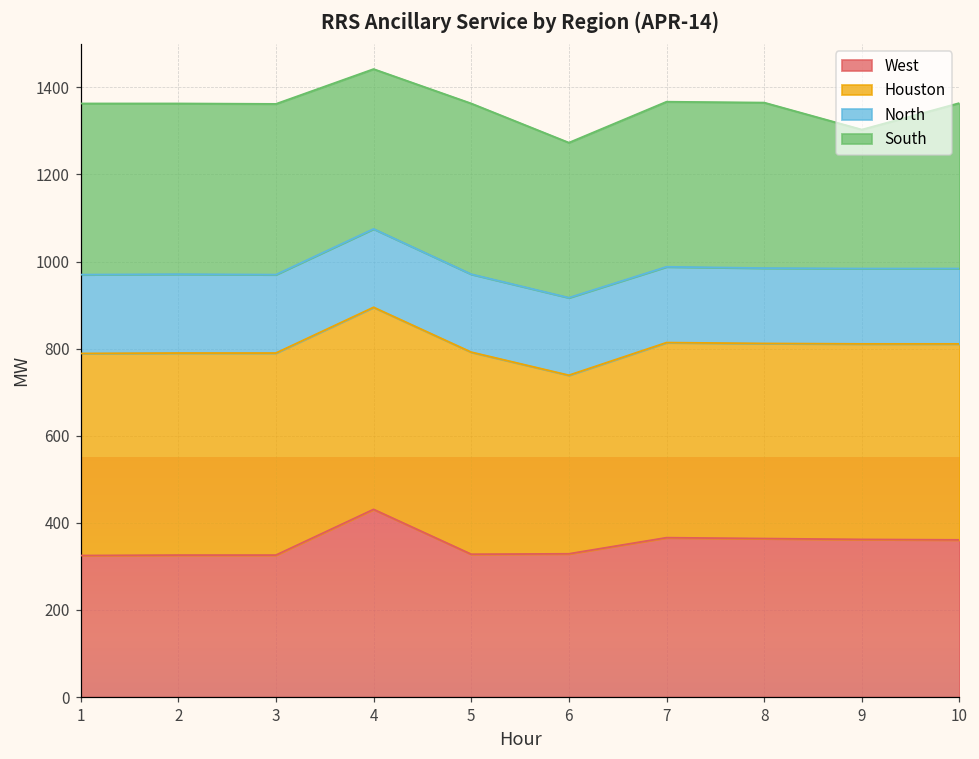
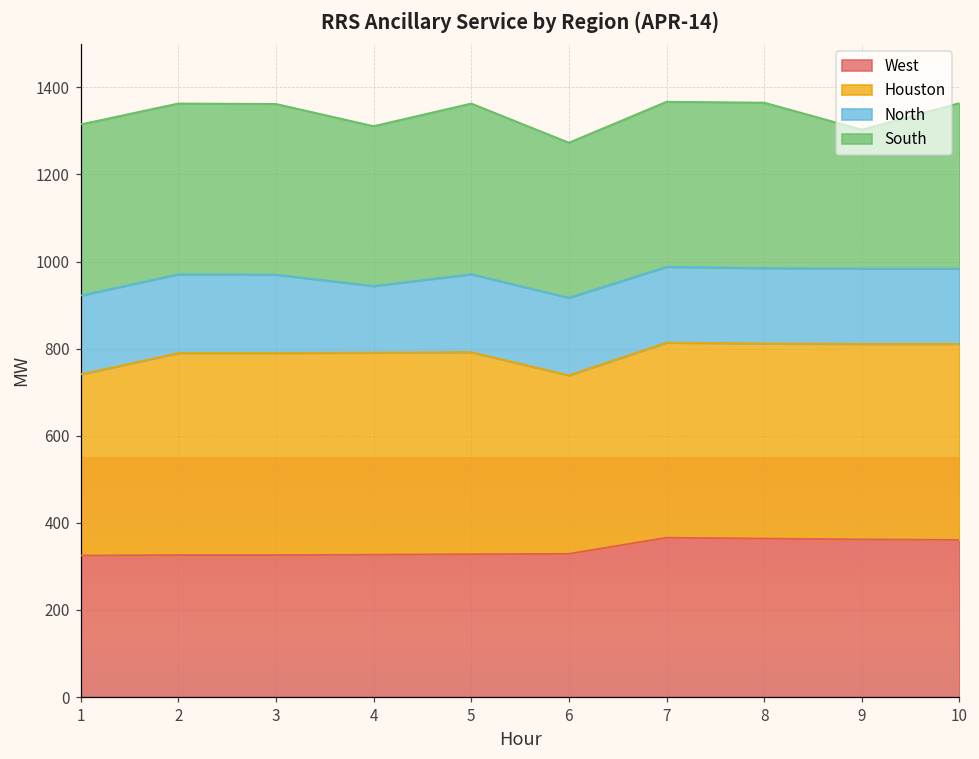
Houston, 1: 460 -> 420
West, 4: 430 -> 330
North, 4: 180 -> 150
